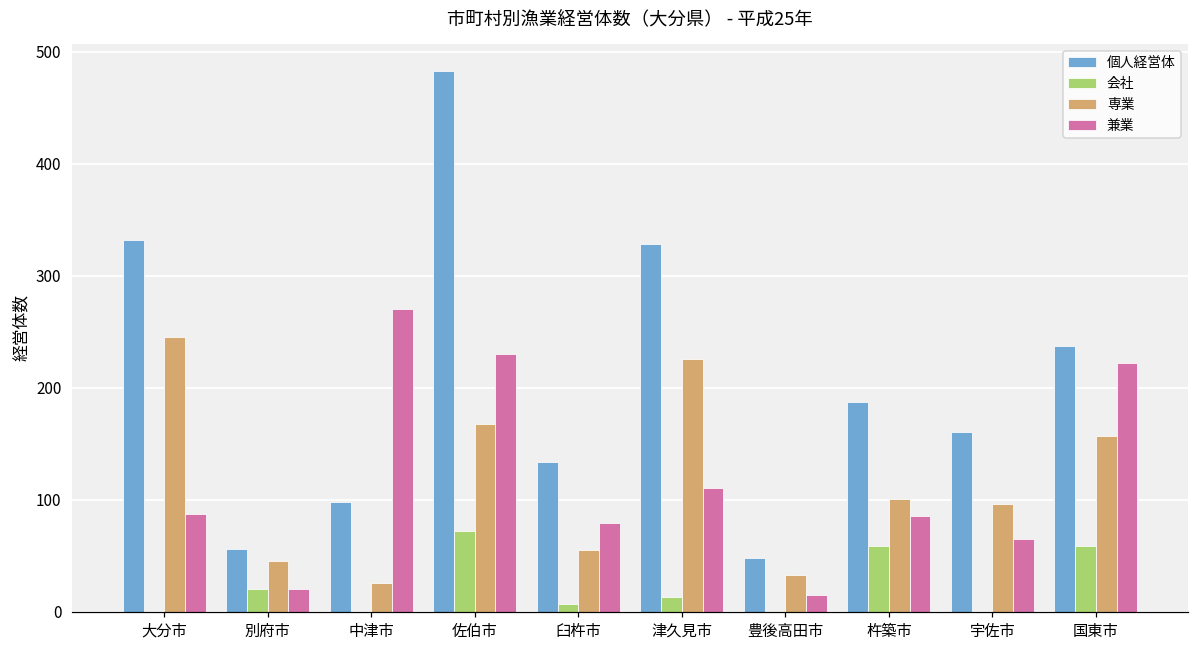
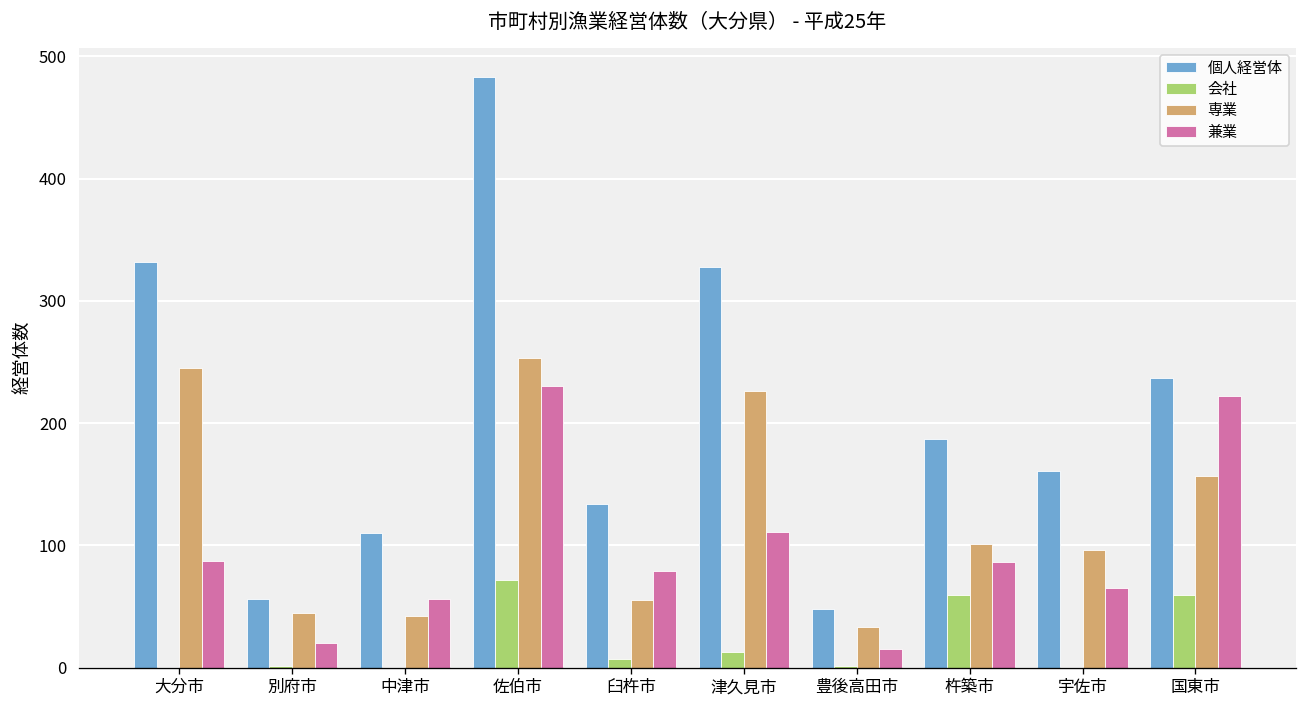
会社, 別府市: 20 -> 1
個人経営体, 中津市: 98 -> 110
専業, 中津市: 26 -> 42
兼業, 中津市: 270 -> 56
専業, 佐伯市: 168 -> 253
